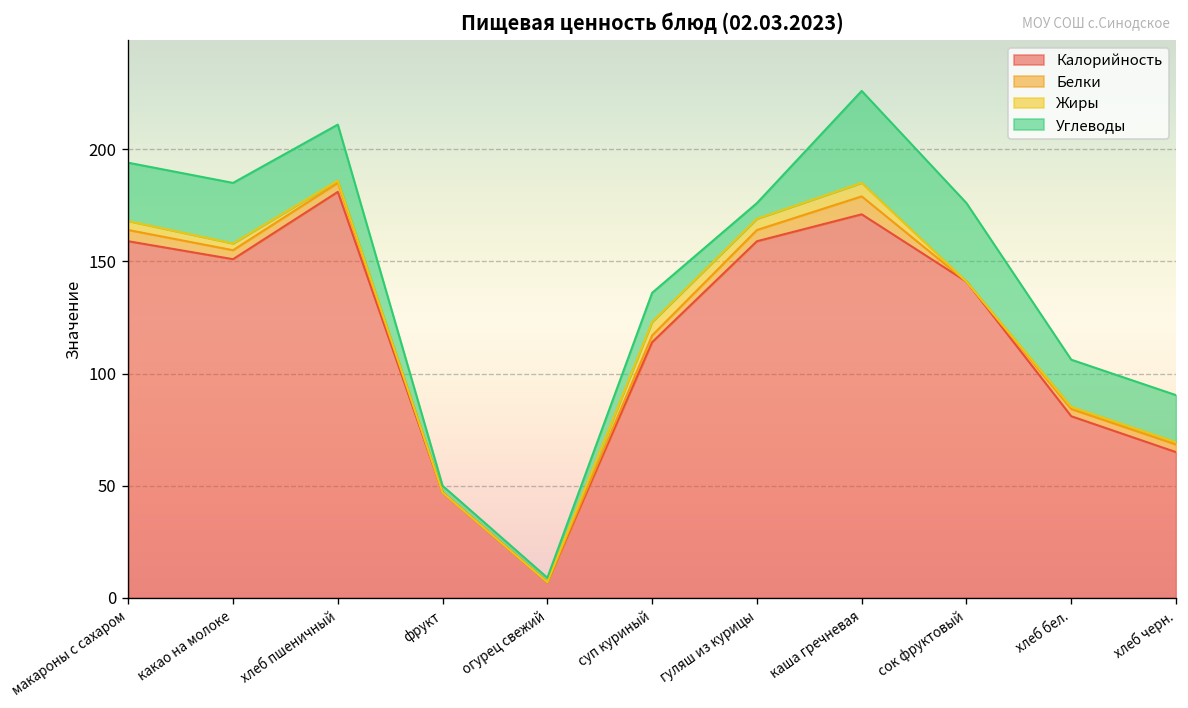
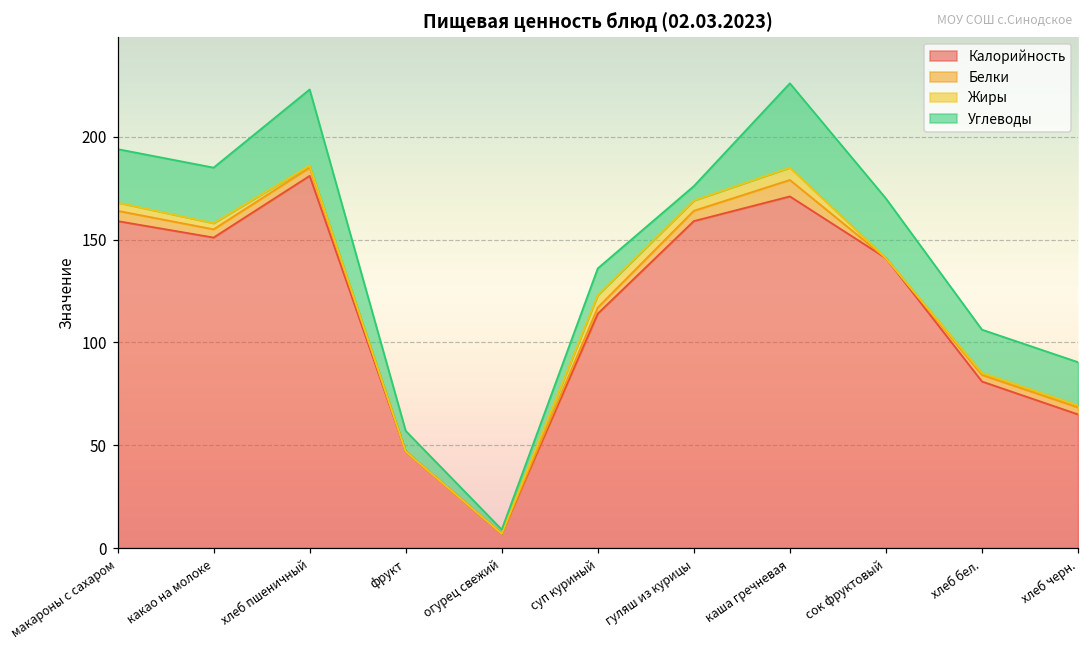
Углеводы, хлеб пшеничный: 25 -> 37
Углеводы, фрукт: 3 -> 10
Углеводы, сок фруктовый: 35 -> 29
